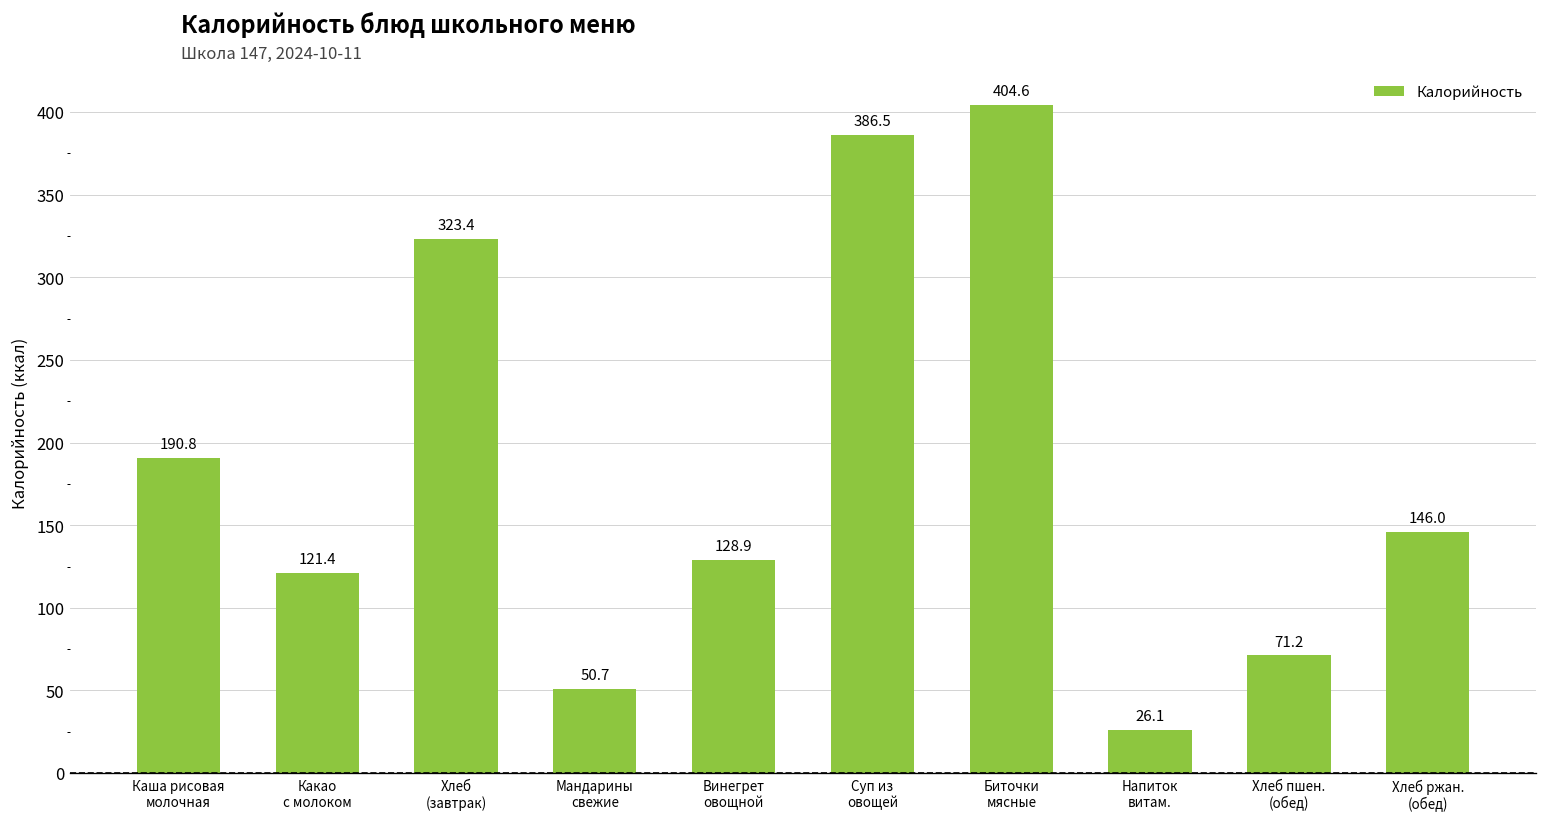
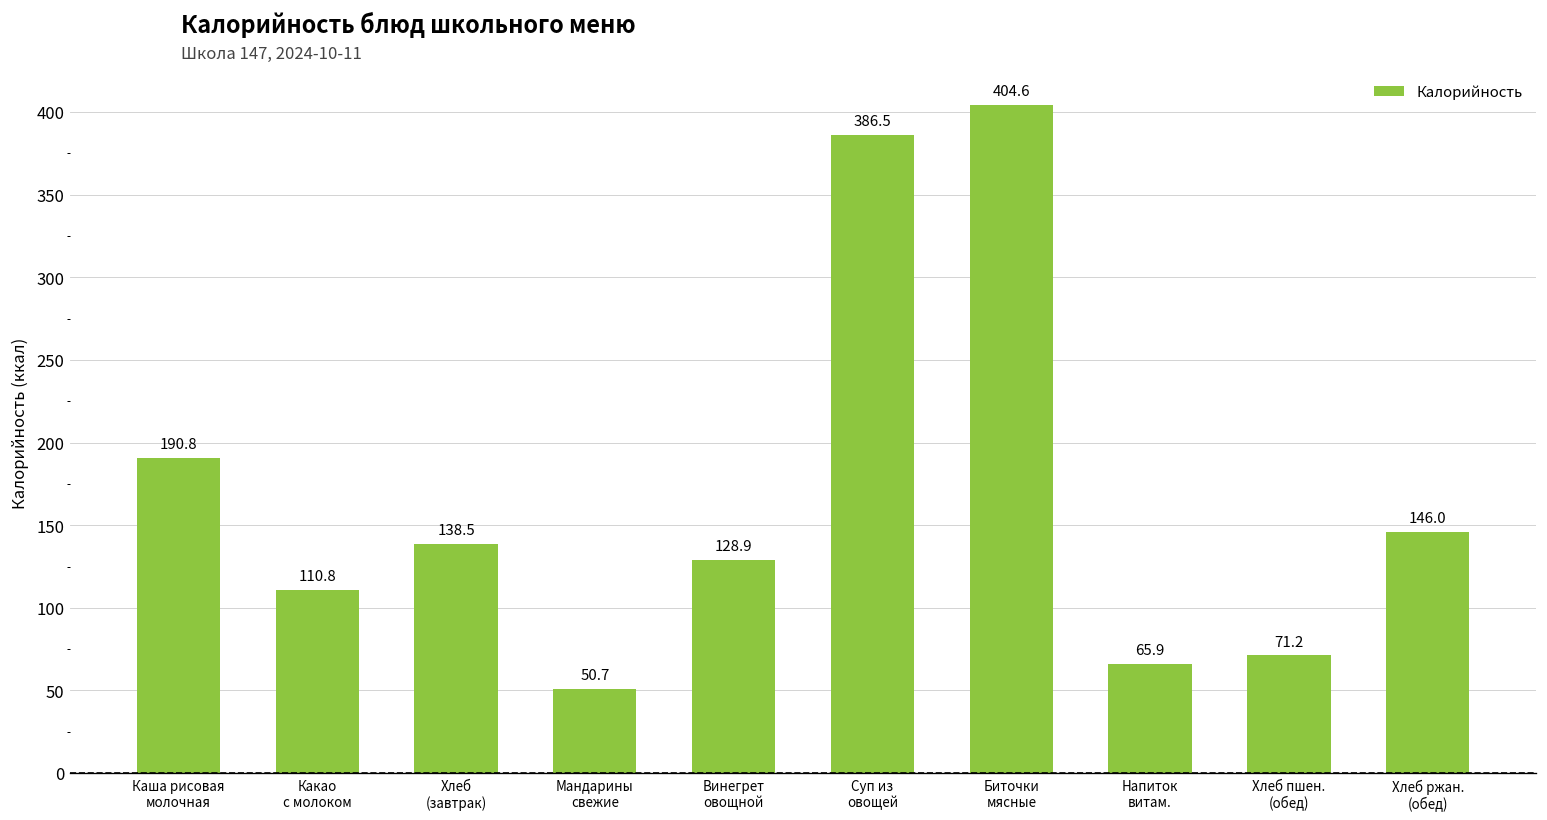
Какао с молоком: 121.4 -> 110.8
Хлеб (завтрак): 323.4 -> 138.5
Напиток витам.: 26.1 -> 65.9
